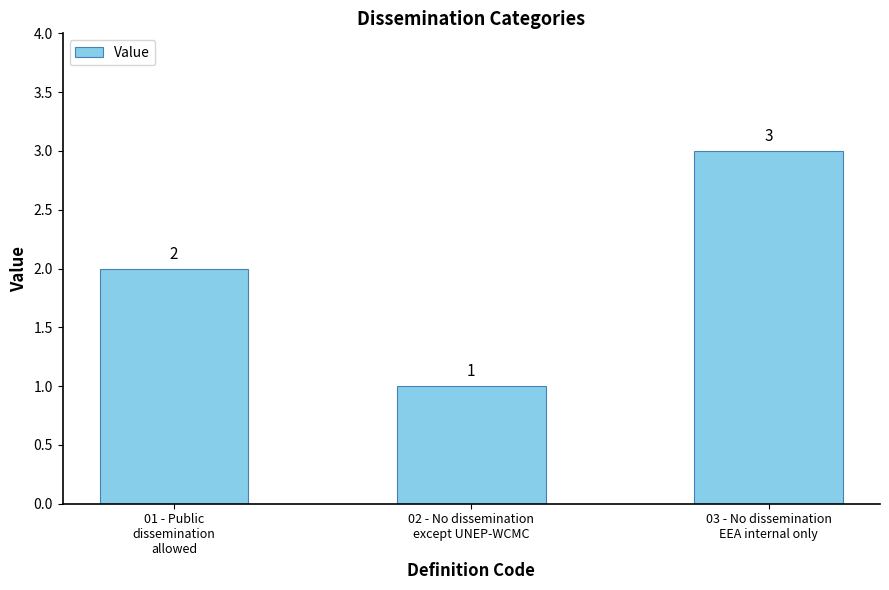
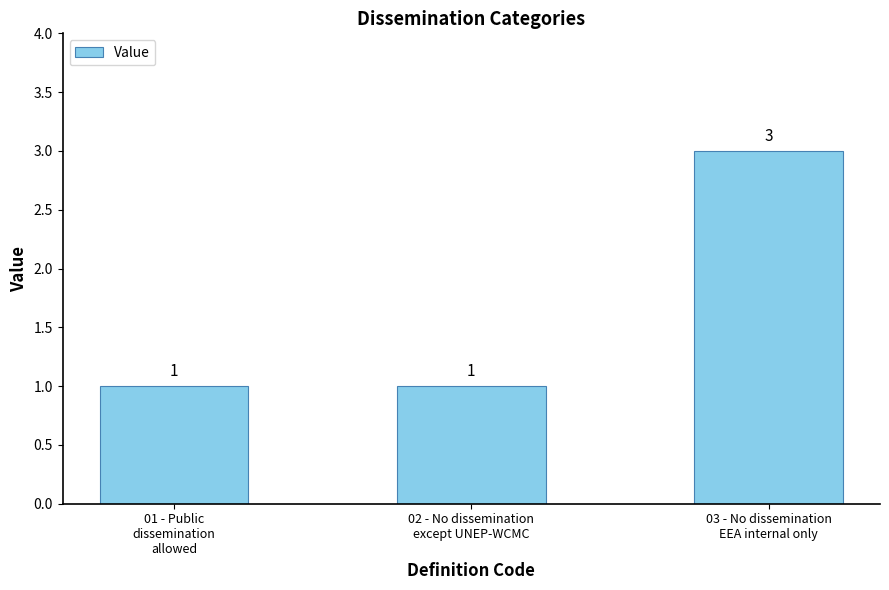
01 - Public dissemination allowed: 2 -> 1
